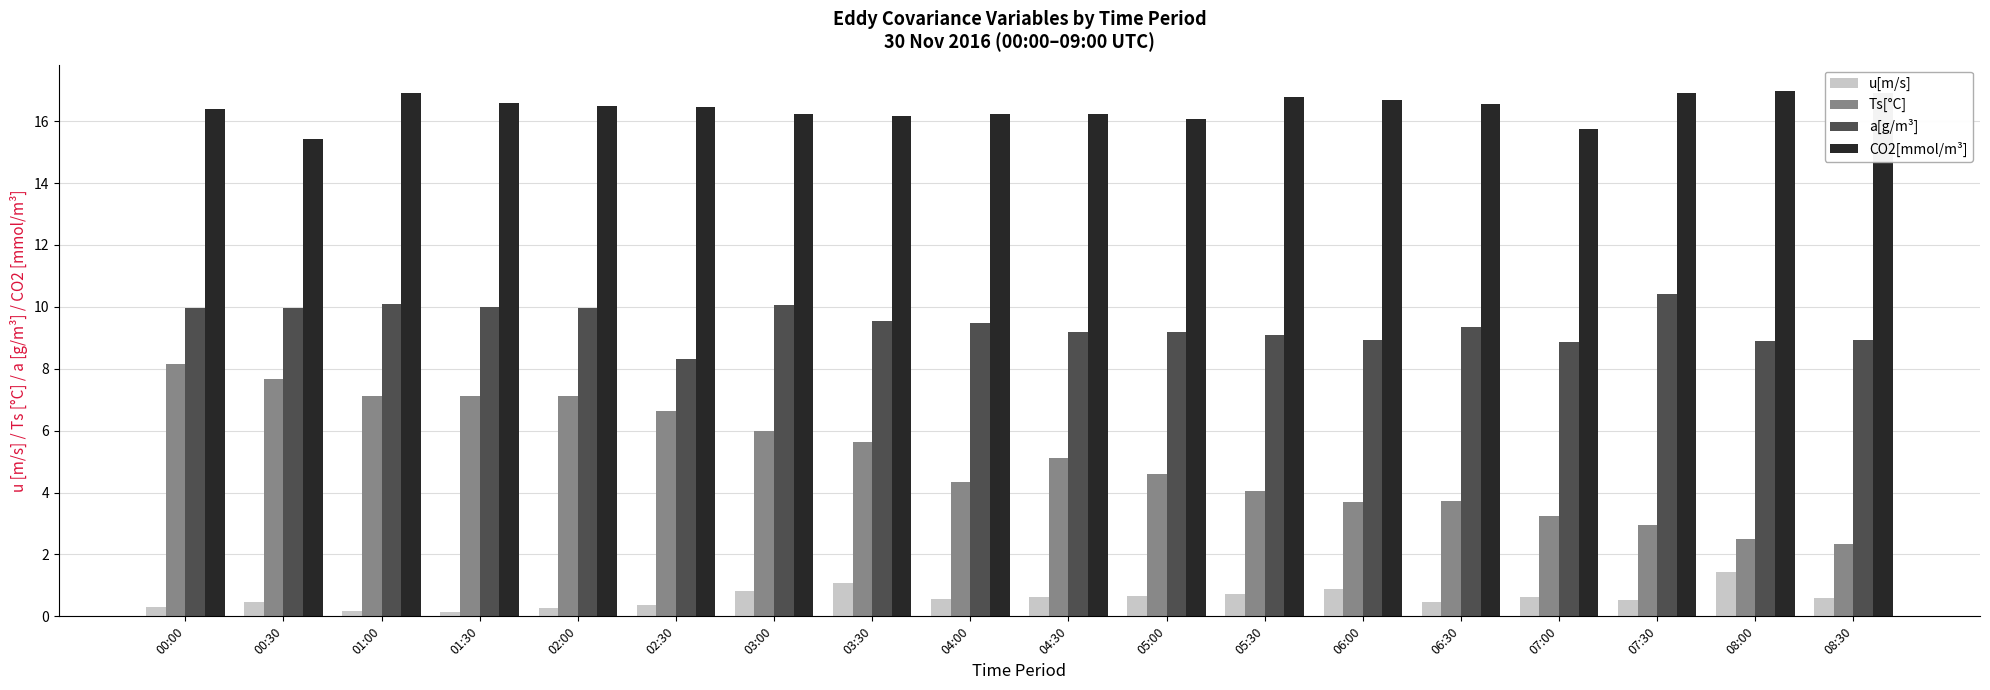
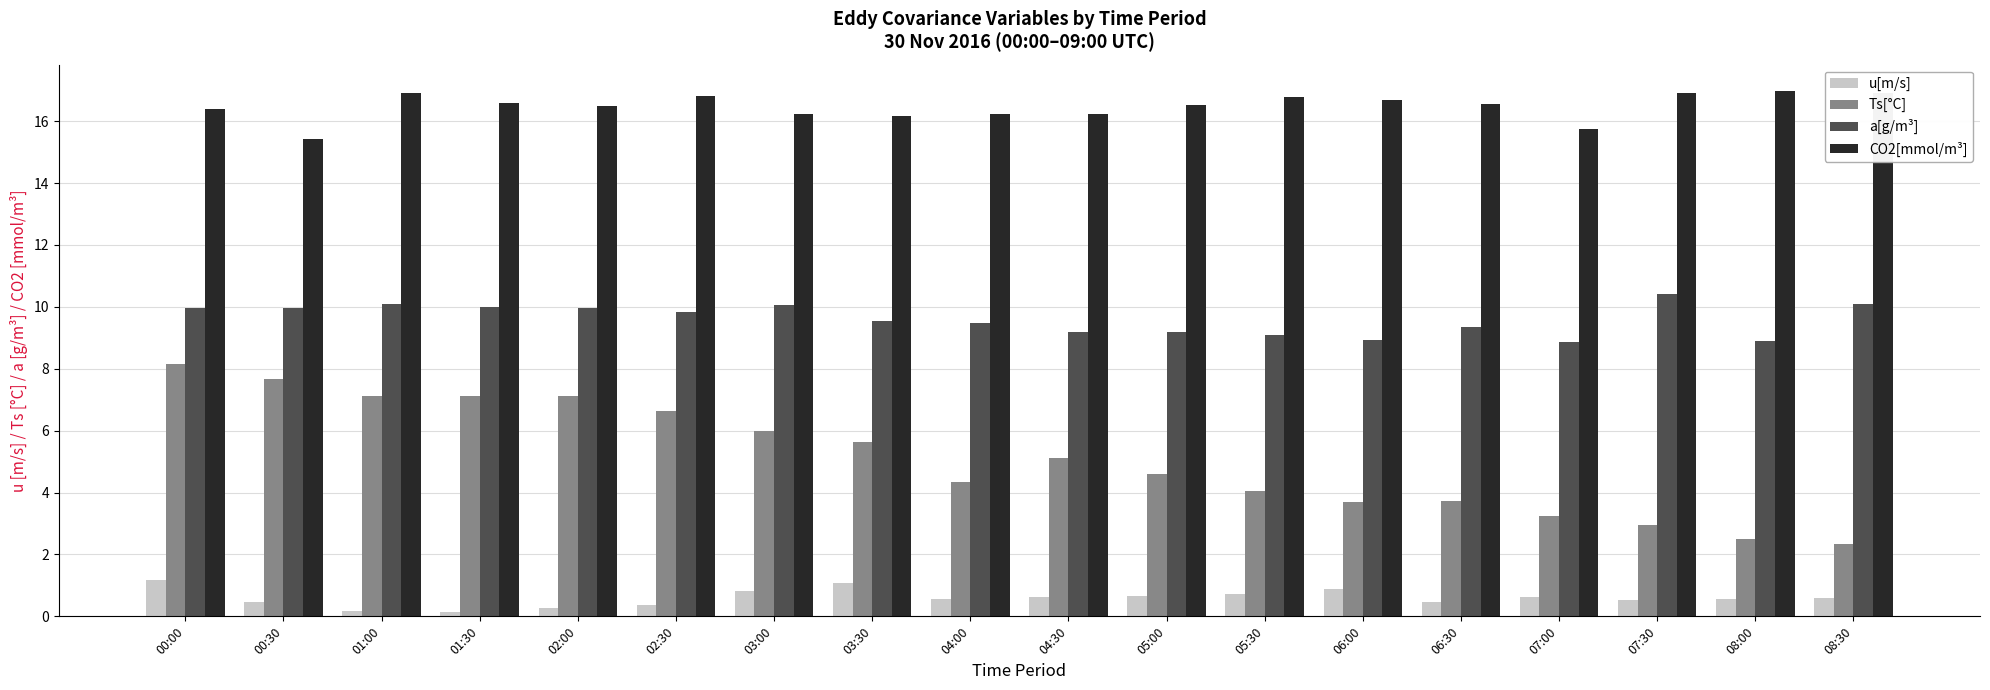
u[m/s], 00:00: 0.3 -> 1.2
a[g/m³], 02:30: 8.3 -> 9.8
CO2[mmol/m³], 02:30: 16.5 -> 16.8
CO2[mmol/m³], 05:00: 16.1 -> 16.5
u[m/s], 08:00: 1.4 -> 0.5
a[g/m³], 08:30: 8.9 -> 10.1
